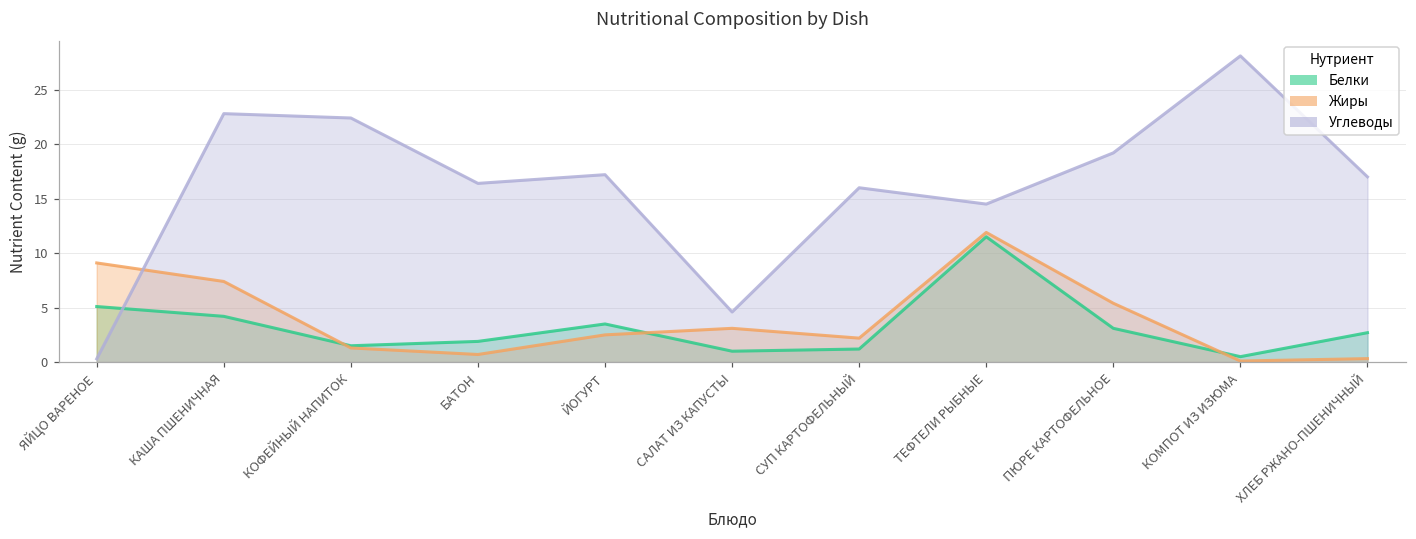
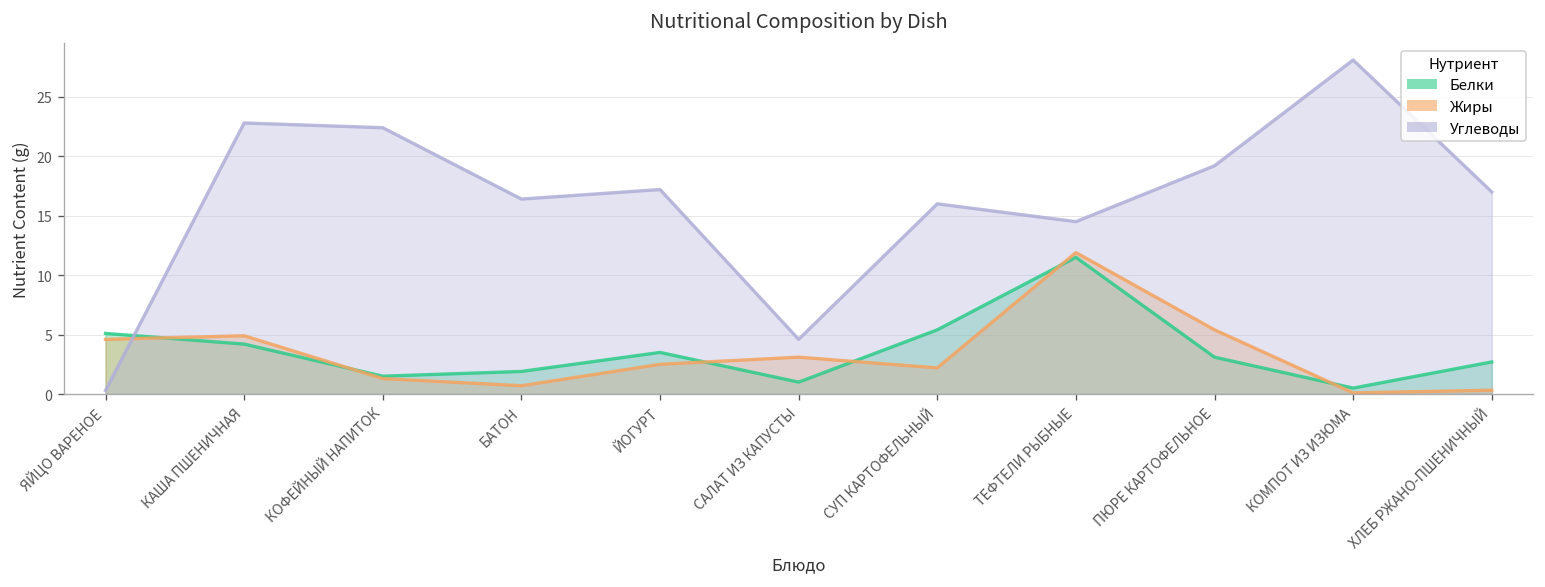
Жиры, ЯЙЦО ВАРЕНОЕ: 9 -> 5
Жиры, КАША ПШЕНИЧНАЯ: 7 -> 5
Белки, СУП КАРТОФЕЛЬНЫЙ: 1 -> 5
